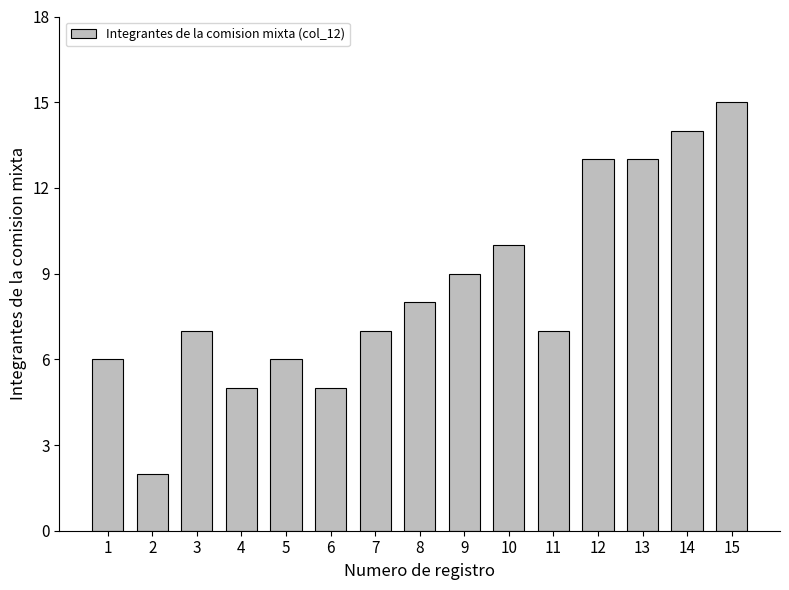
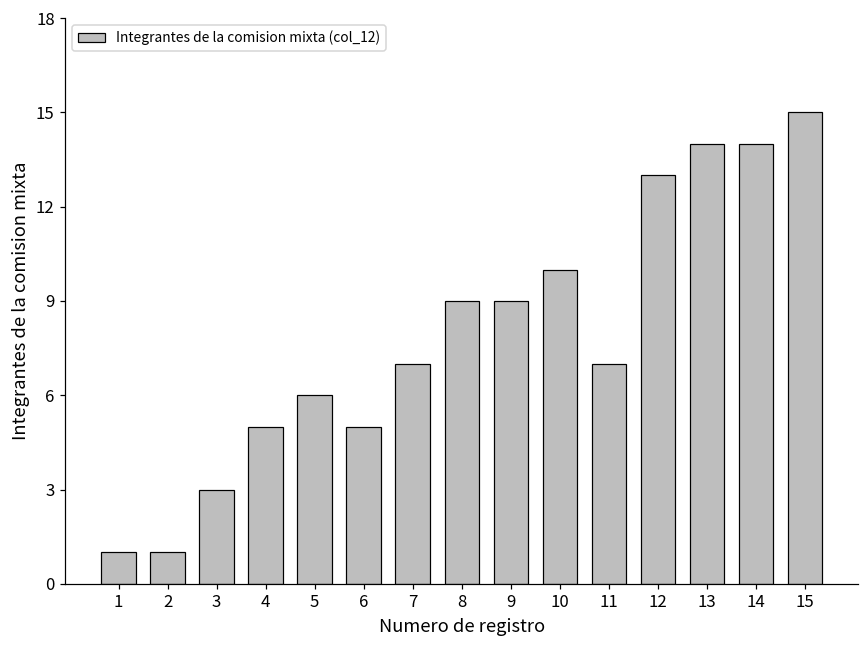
1: 6 -> 1
2: 2 -> 1
3: 7 -> 3
8: 8 -> 9
13: 13 -> 14
